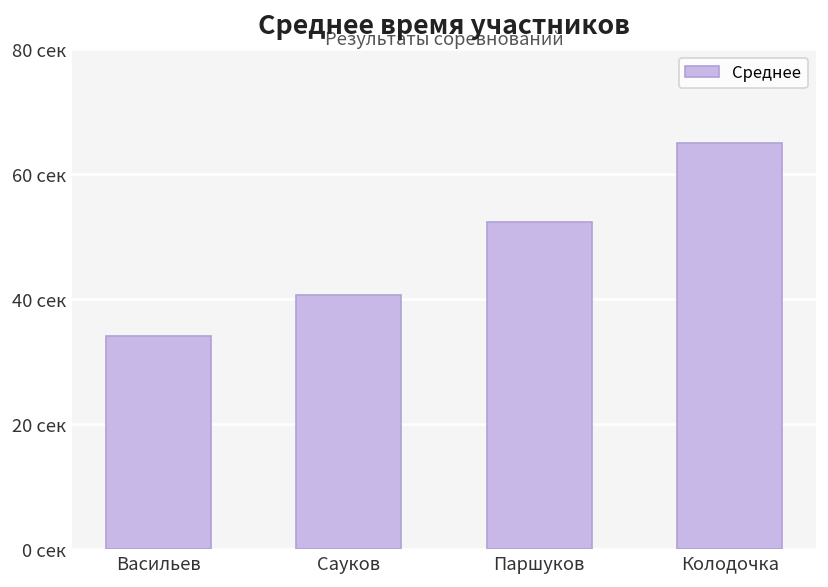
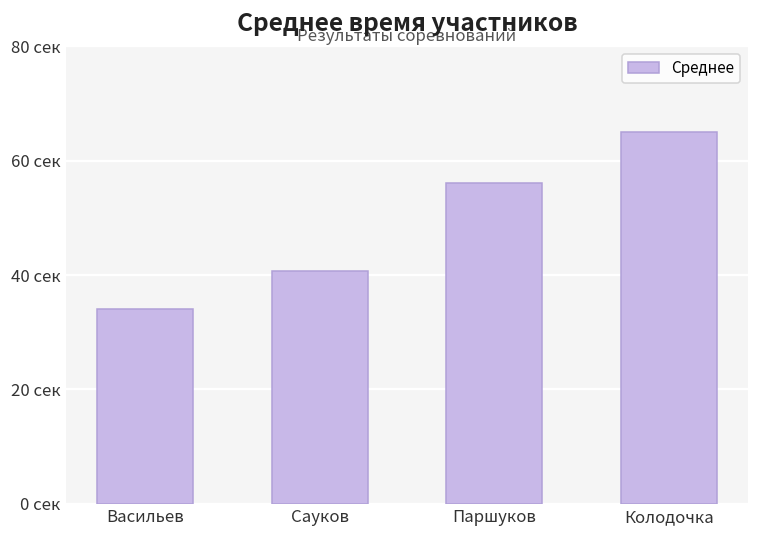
Паршуков: 52 сек -> 56 сек
